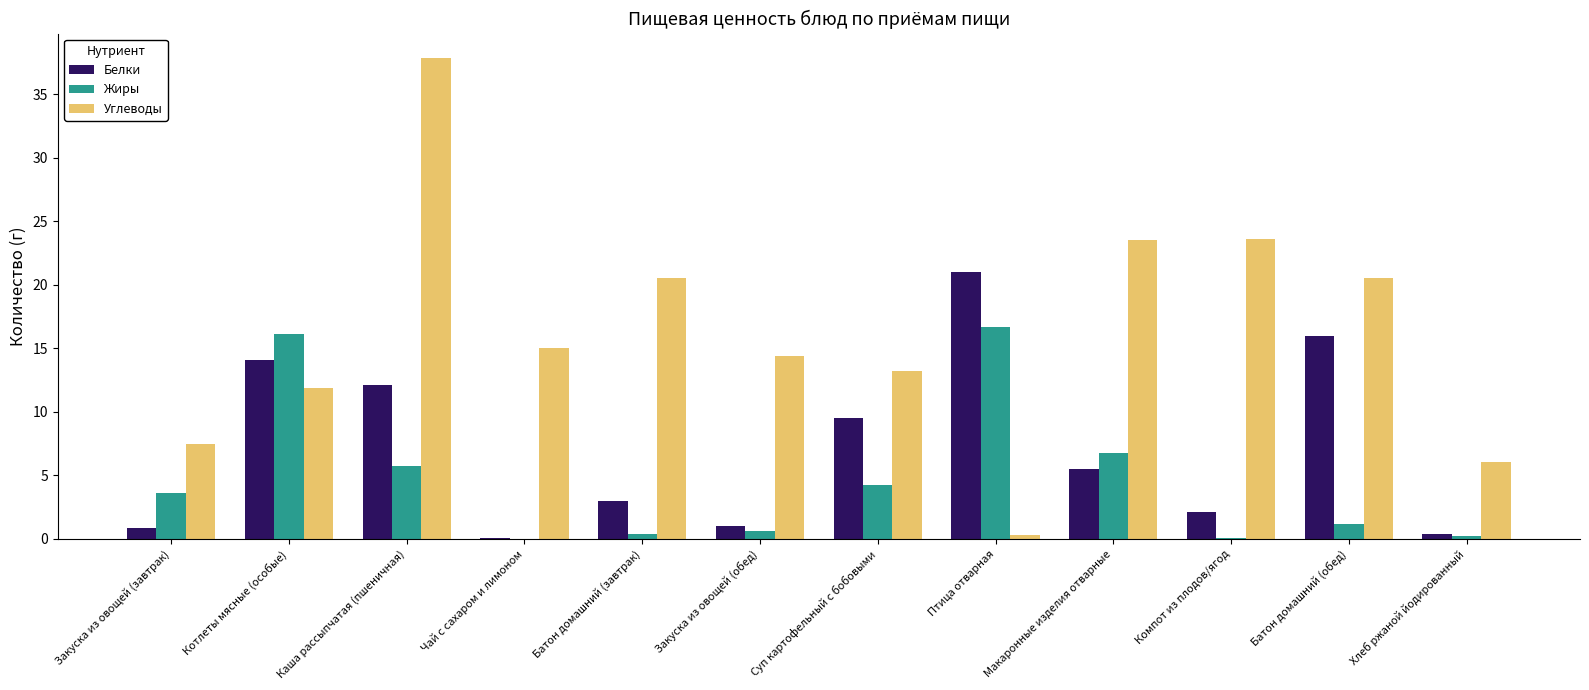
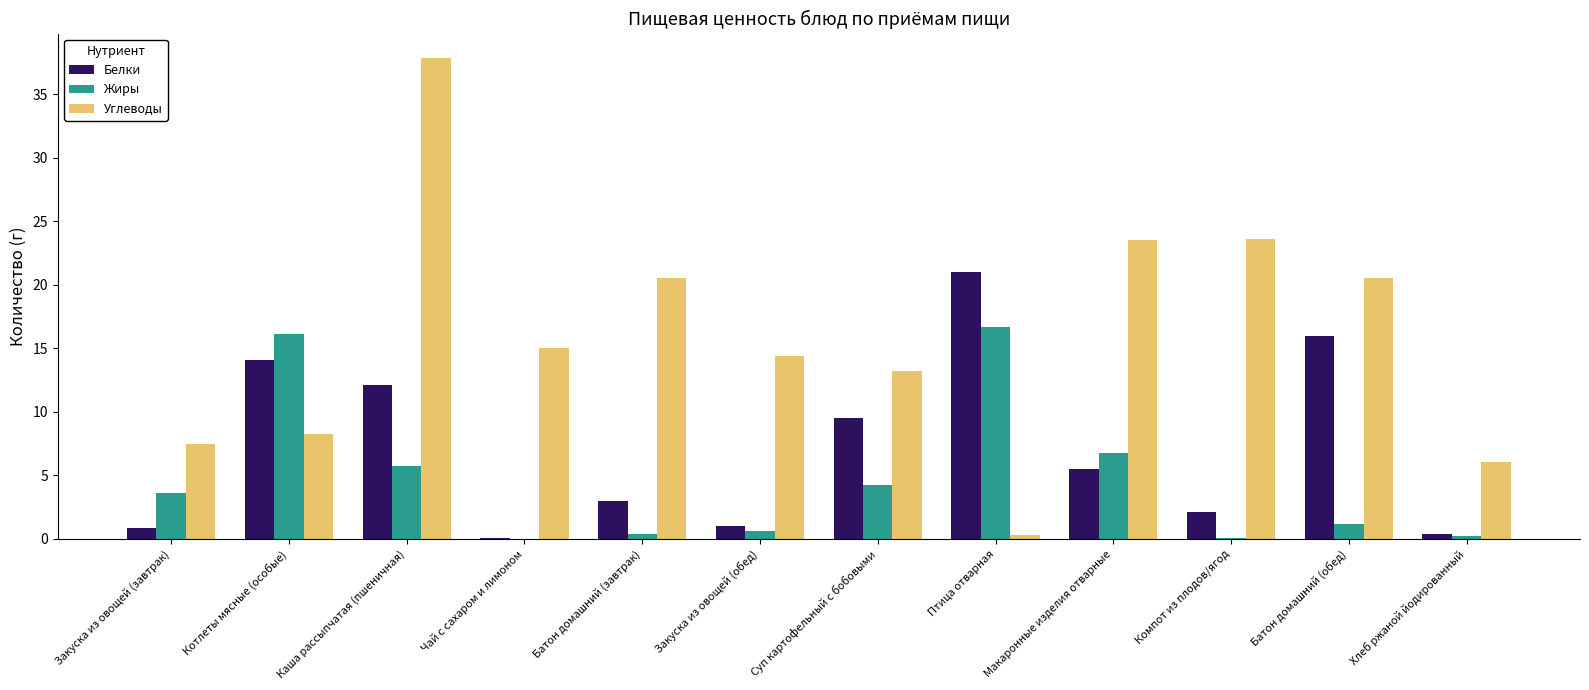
Углеводы, Котлеты мясные (особые): 11.9 -> 8.3
